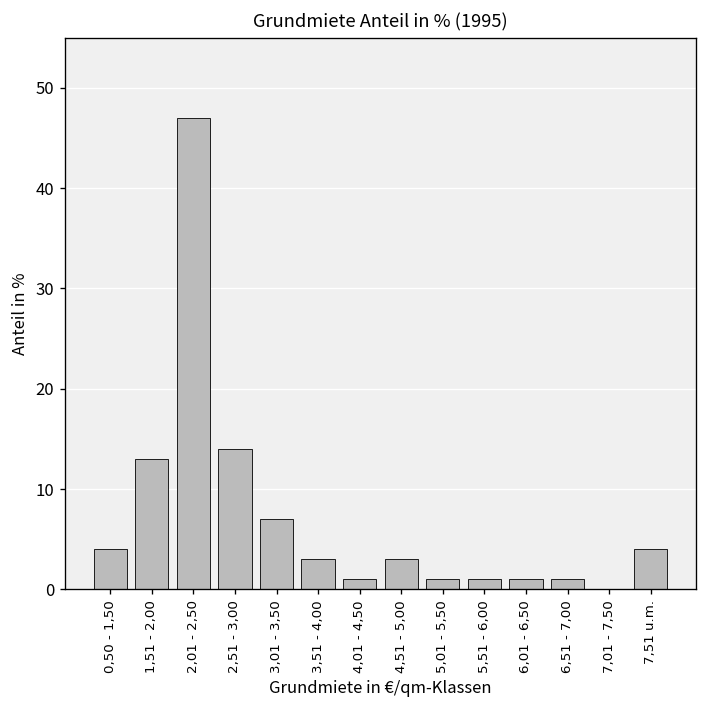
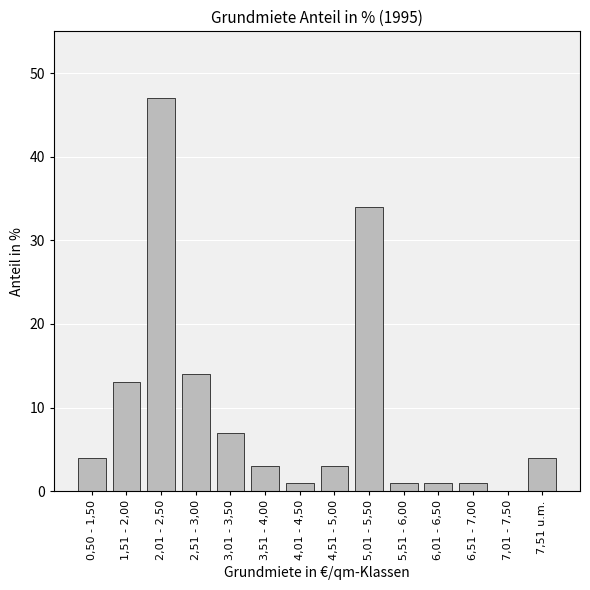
5,01 - 5,50: 1 -> 34
